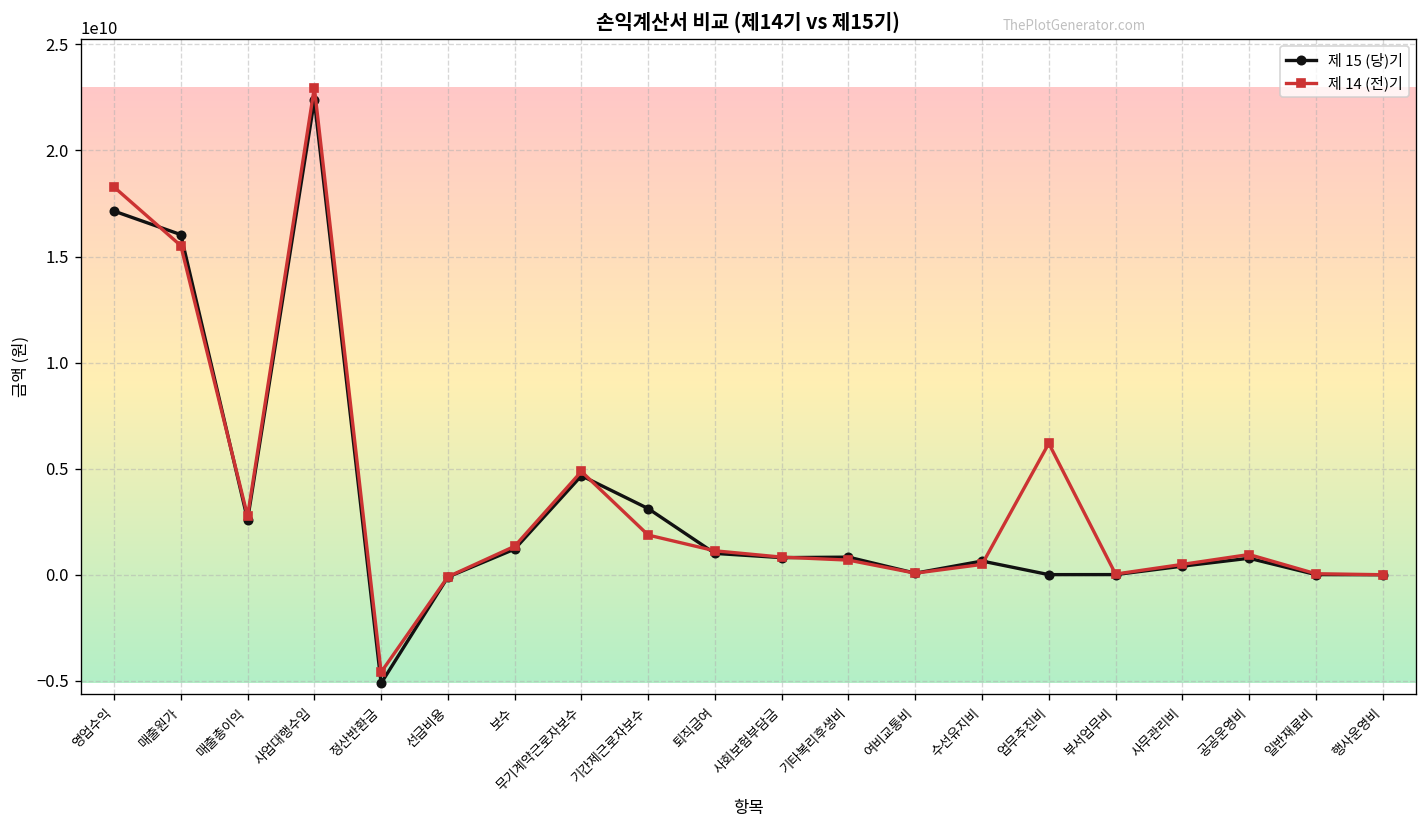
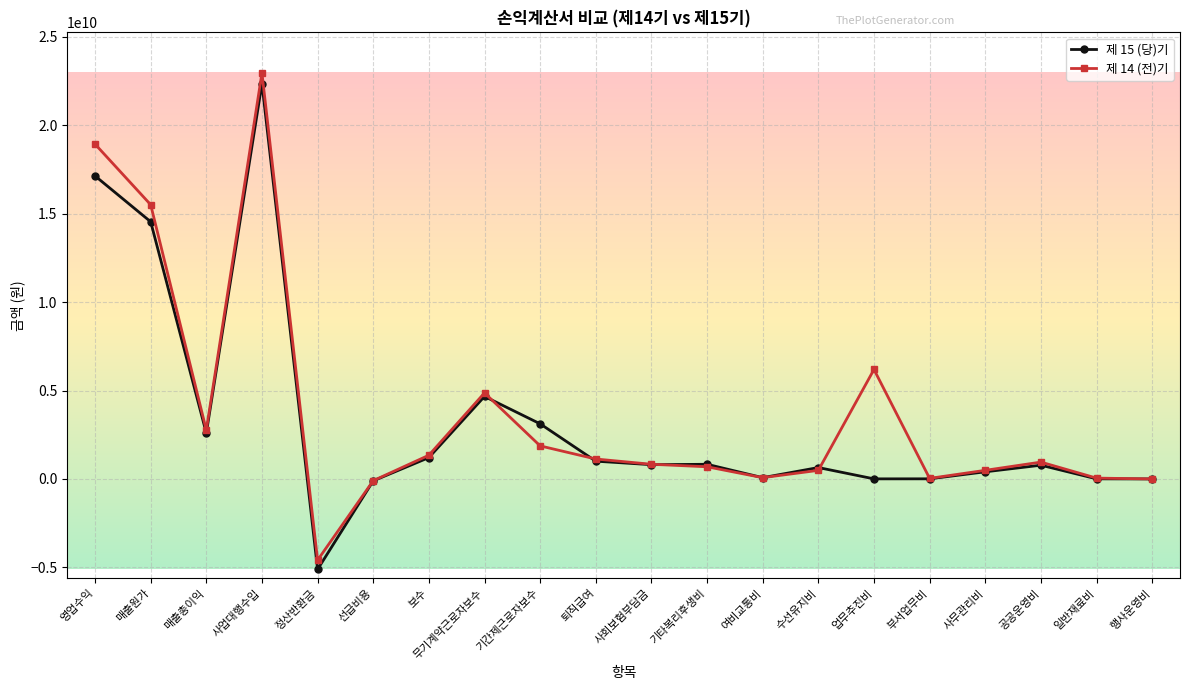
제 14 (전)기, 영업수익: 18300000000 -> 18900000000
제 15 (당)기, 매출원가: 16000000000 -> 14500000000
